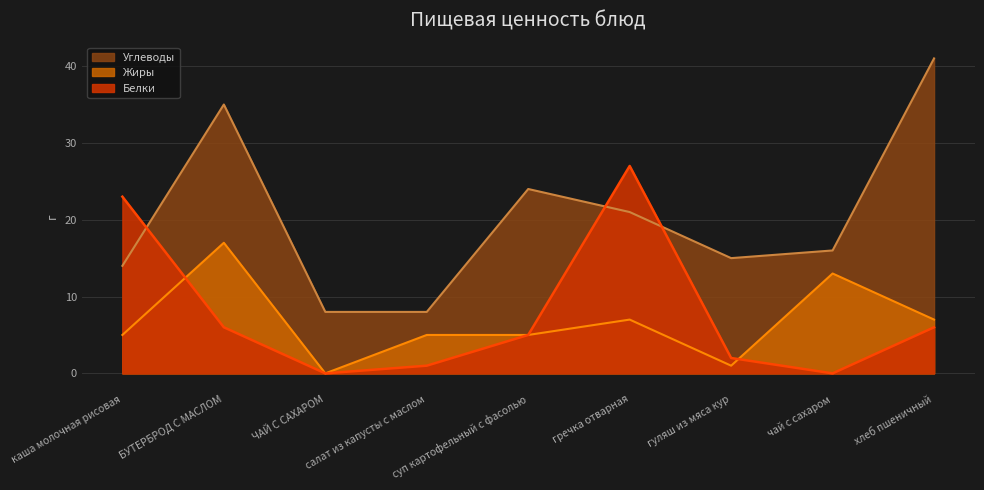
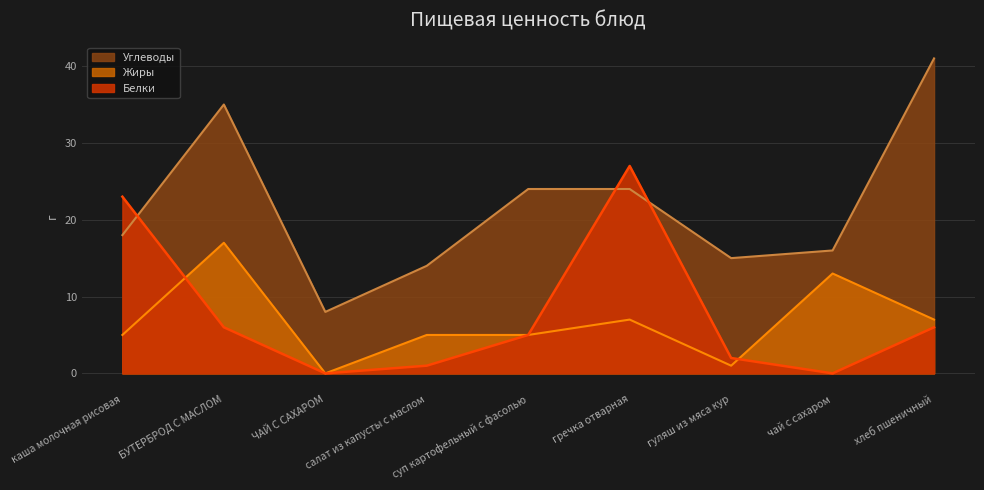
Углеводы, каша молочная рисовая: 14 -> 18
Углеводы, салат из капусты с маслом: 8 -> 14
Углеводы, гречка отварная: 21 -> 24
